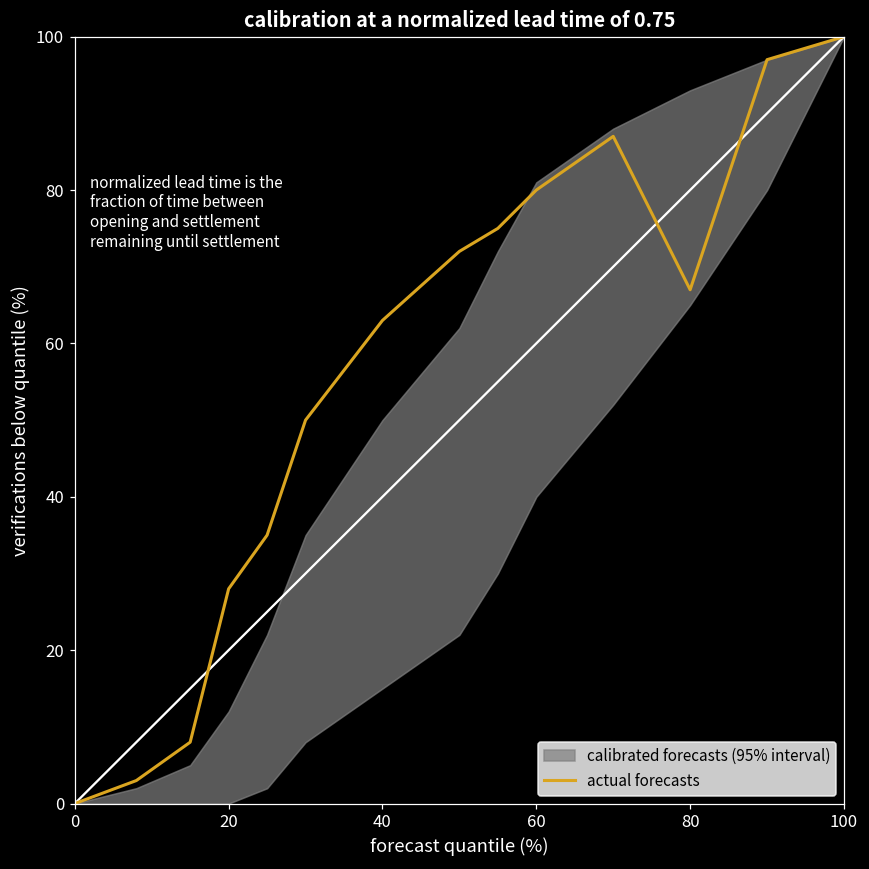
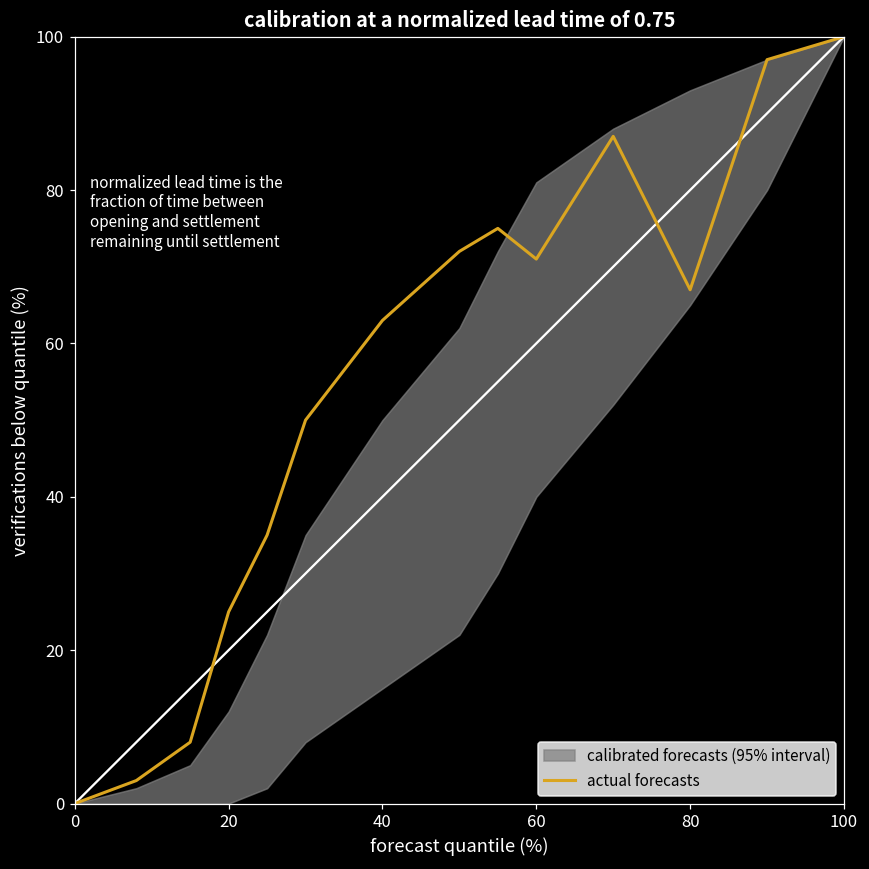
actual forecasts, 20: 28 -> 25
actual forecasts, 60: 80 -> 71
